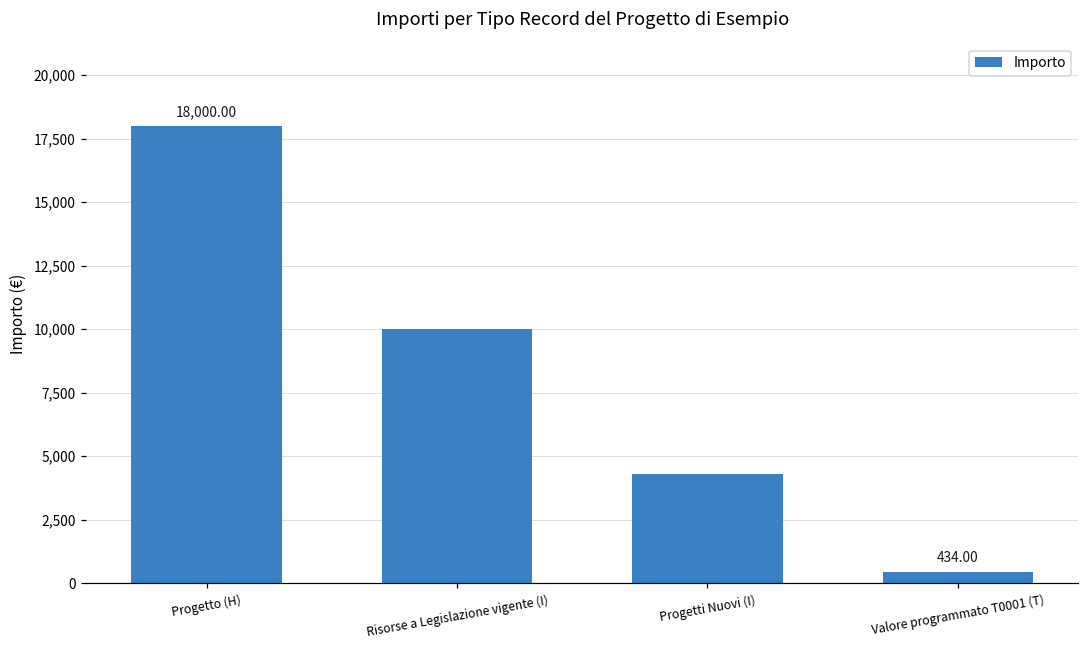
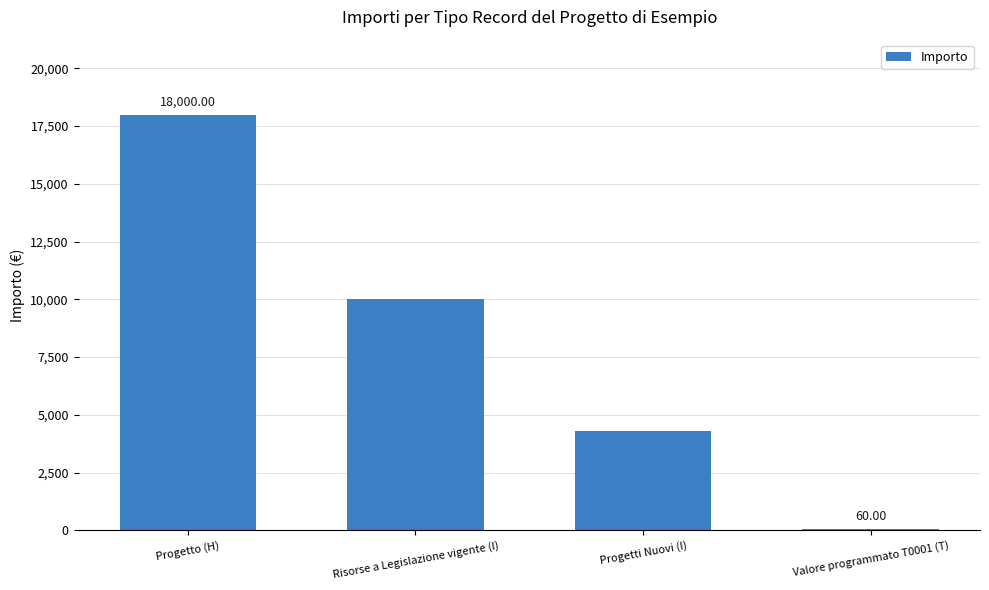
Valore programmato T0001 (T): 434.00 -> 60.00
